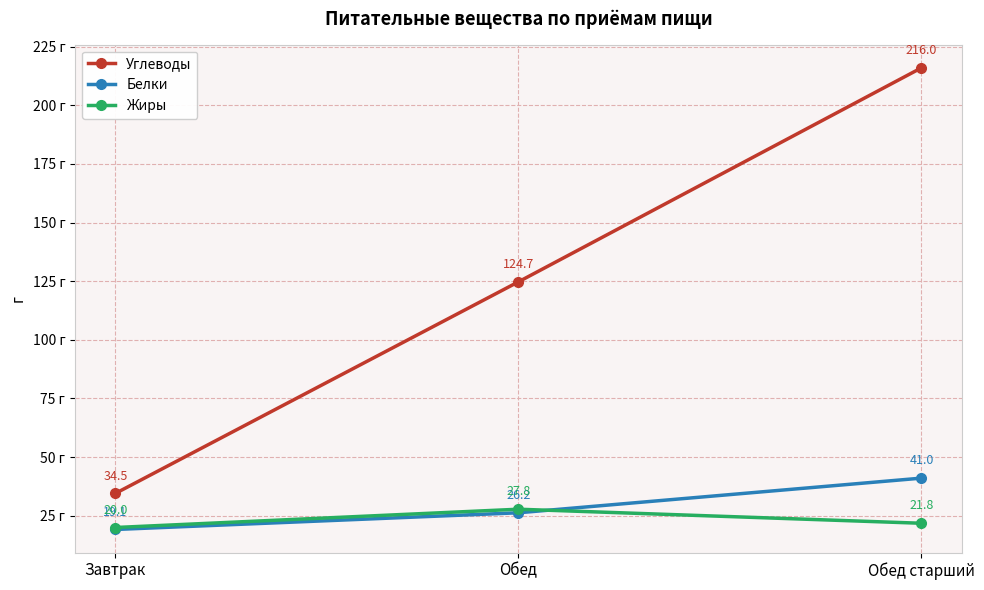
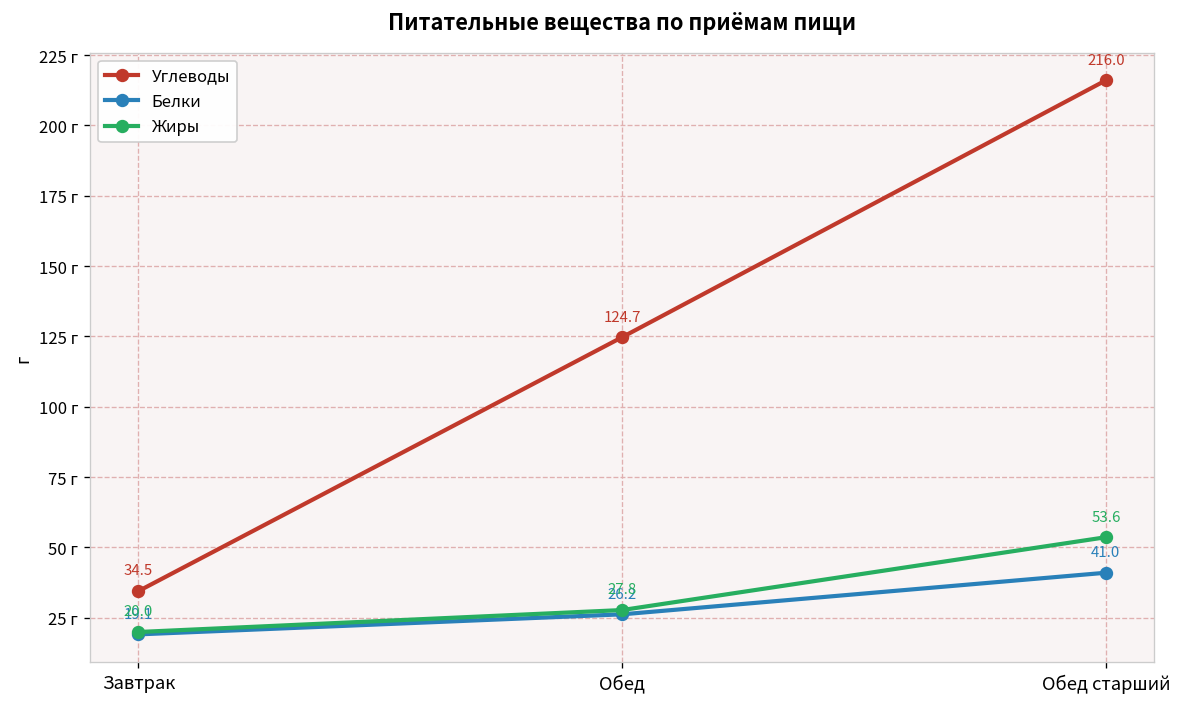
Жиры, Обед старший: 21.8 -> 53.6
